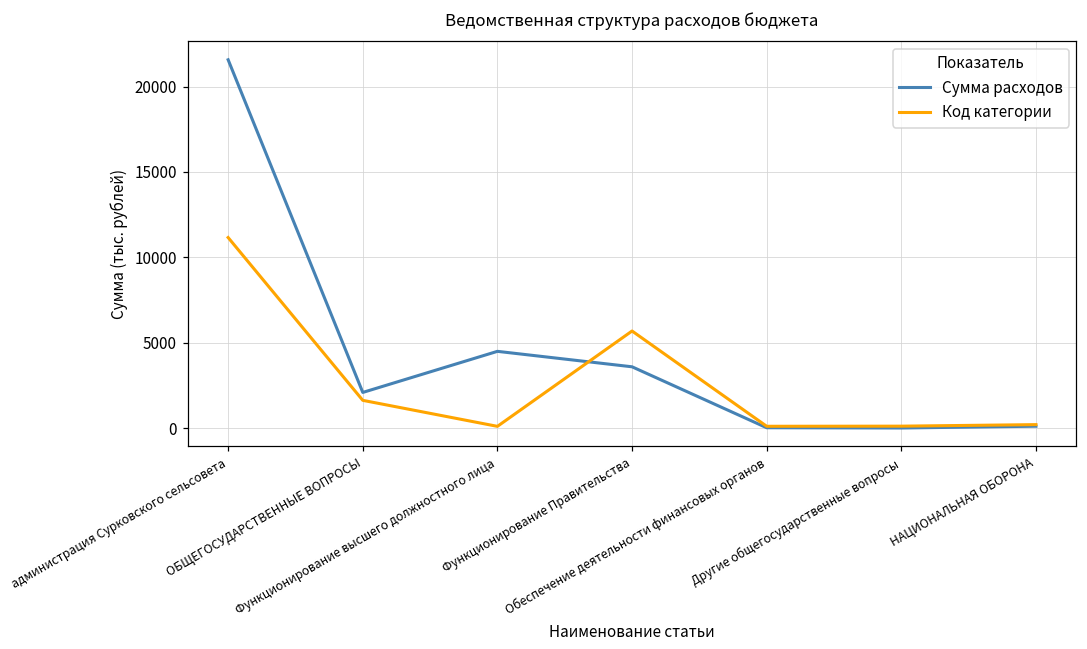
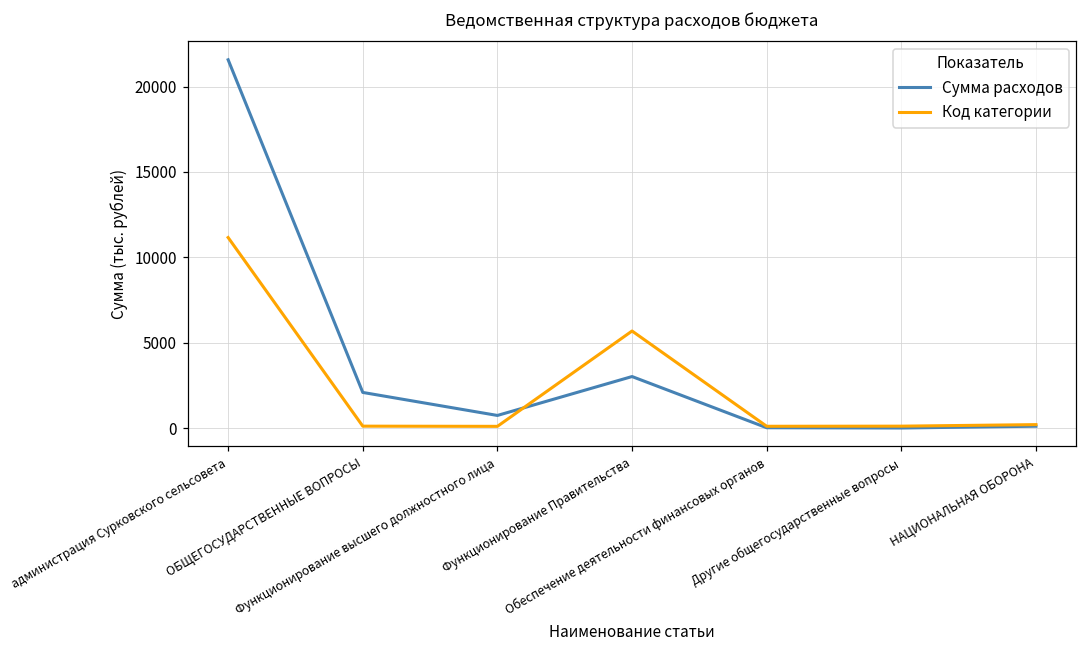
Код категории, ОБЩЕГОСУДАРСТВЕННЫЕ ВОПРОСЫ: 1600 -> 100
Сумма расходов, Функционирование высшего должностного лица: 4500 -> 700
Сумма расходов, Функционирование Правительства: 3600 -> 3000
